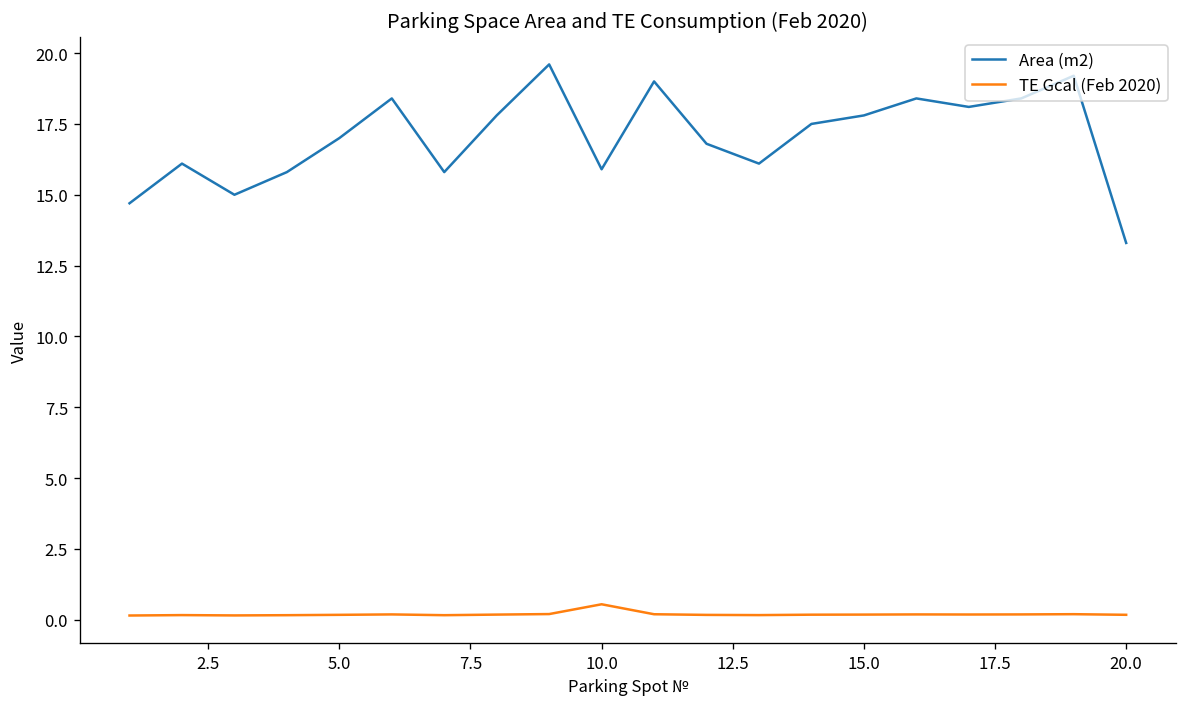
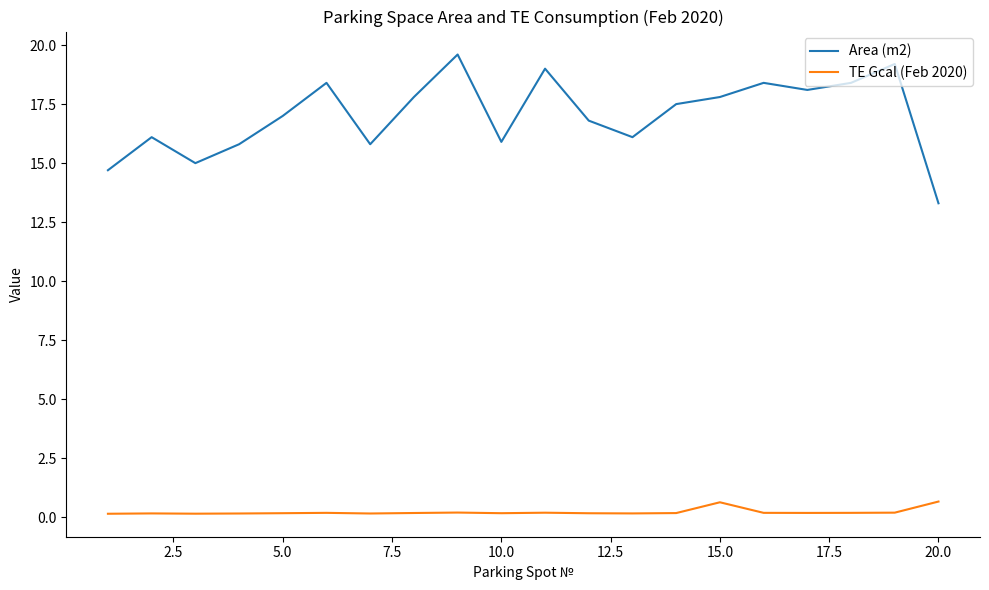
TE Gcal (Feb 2020), 10.0: 0.5 -> 0.2
TE Gcal (Feb 2020), 15.0: 0.2 -> 0.6
TE Gcal (Feb 2020), 20.0: 0.2 -> 0.7
